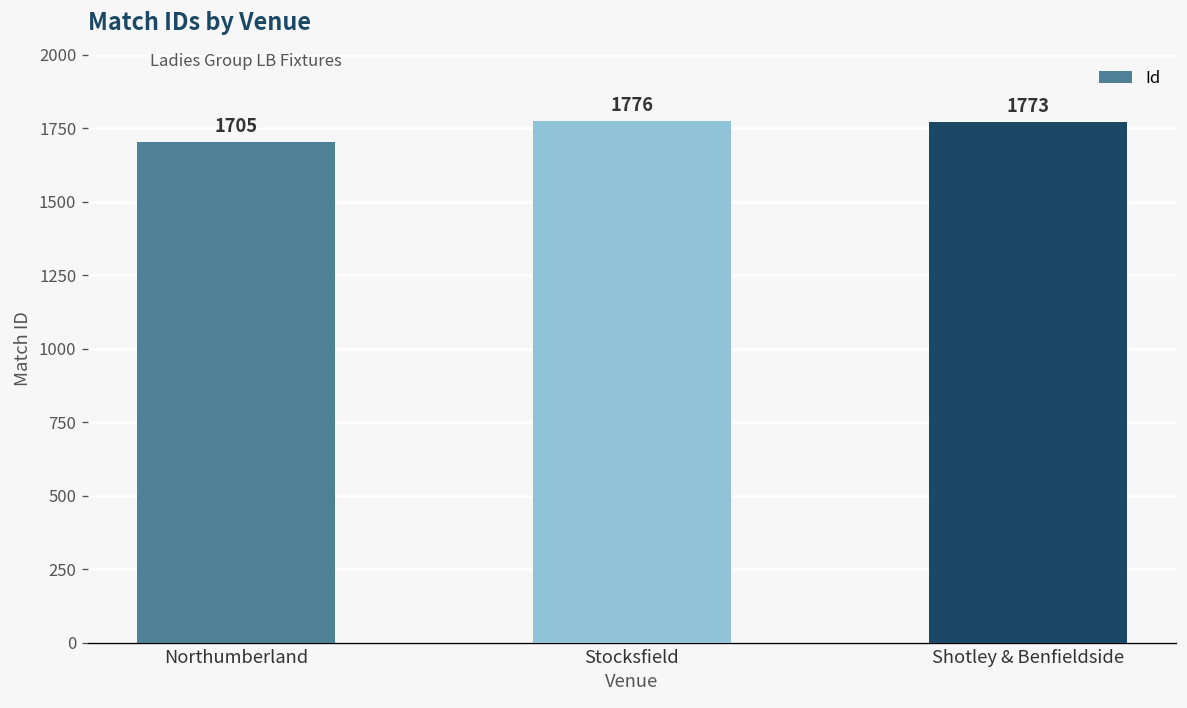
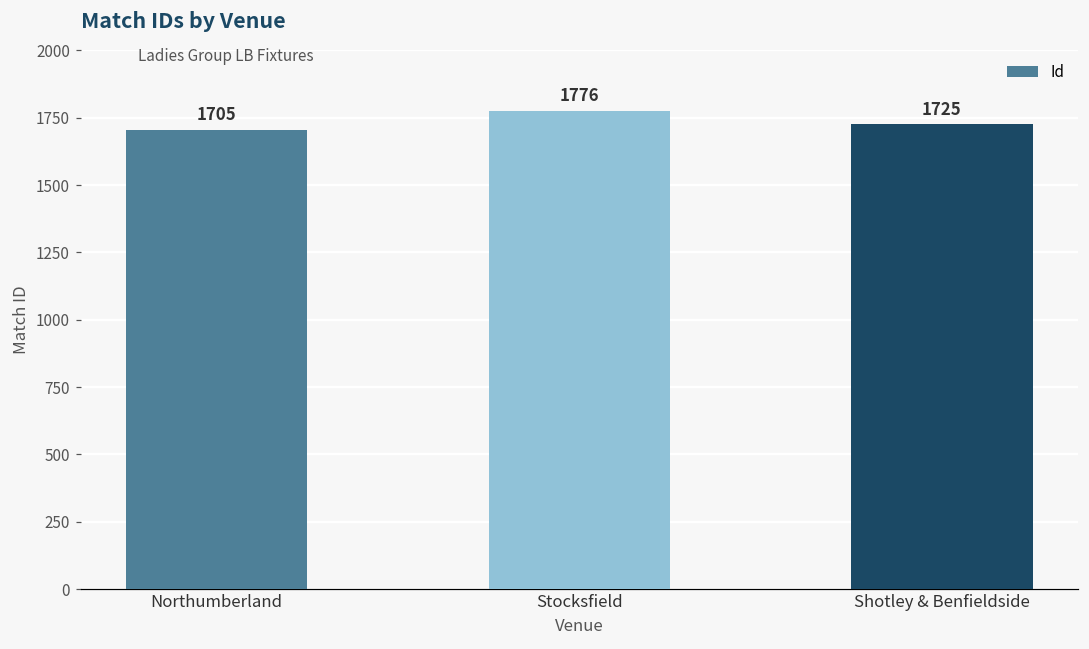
Shotley & Benfieldside: 1773 -> 1725
